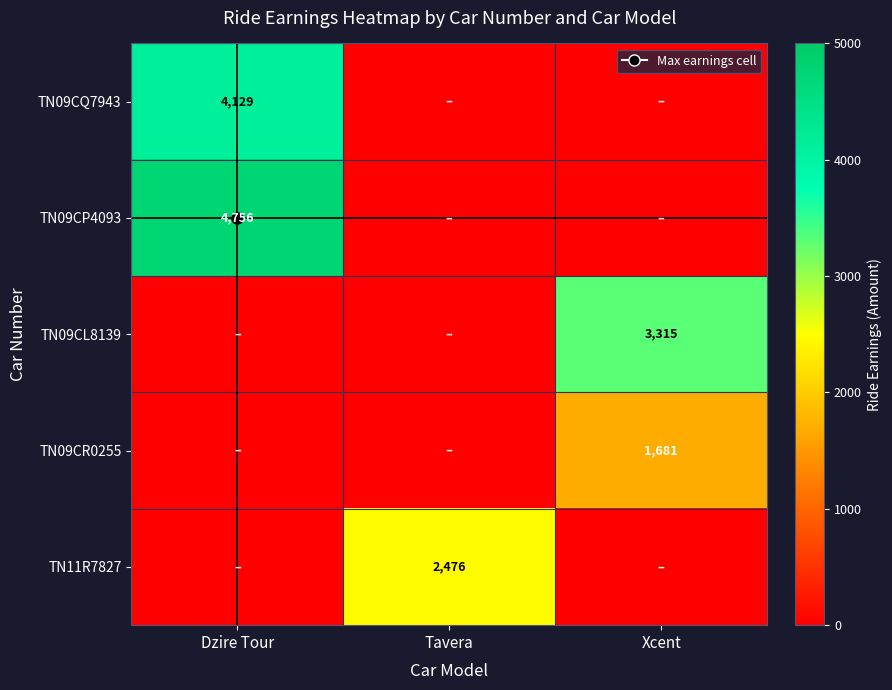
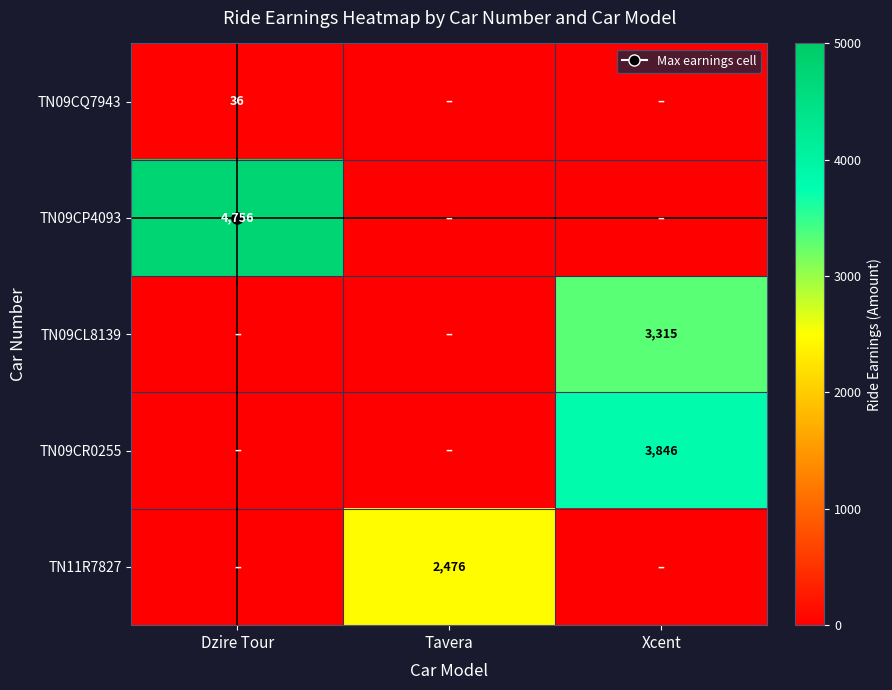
TN09CQ7943, Dzire Tour: 4,129 -> 36
TN09CR0255, Xcent: 1,681 -> 3,846
